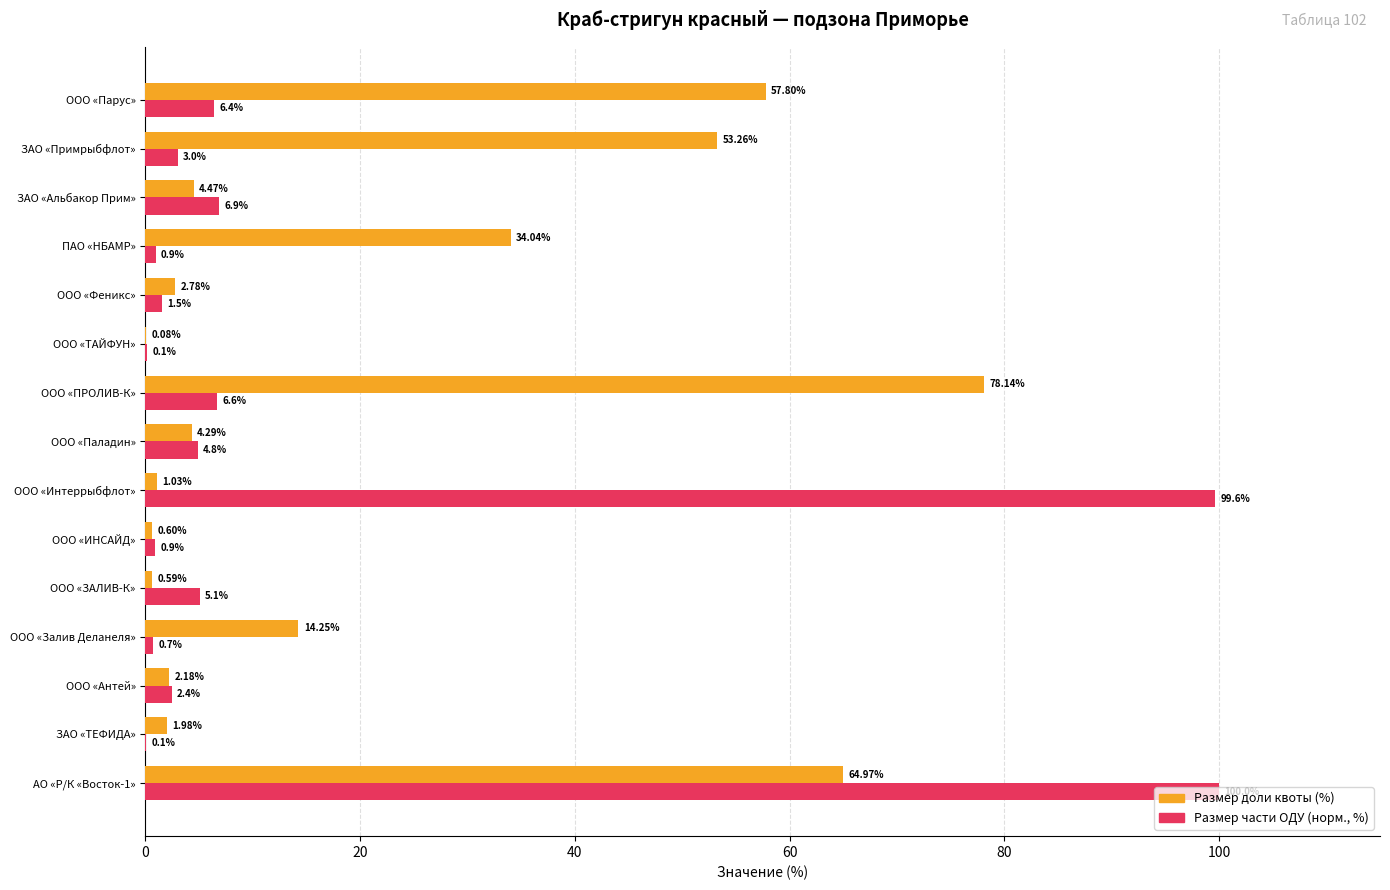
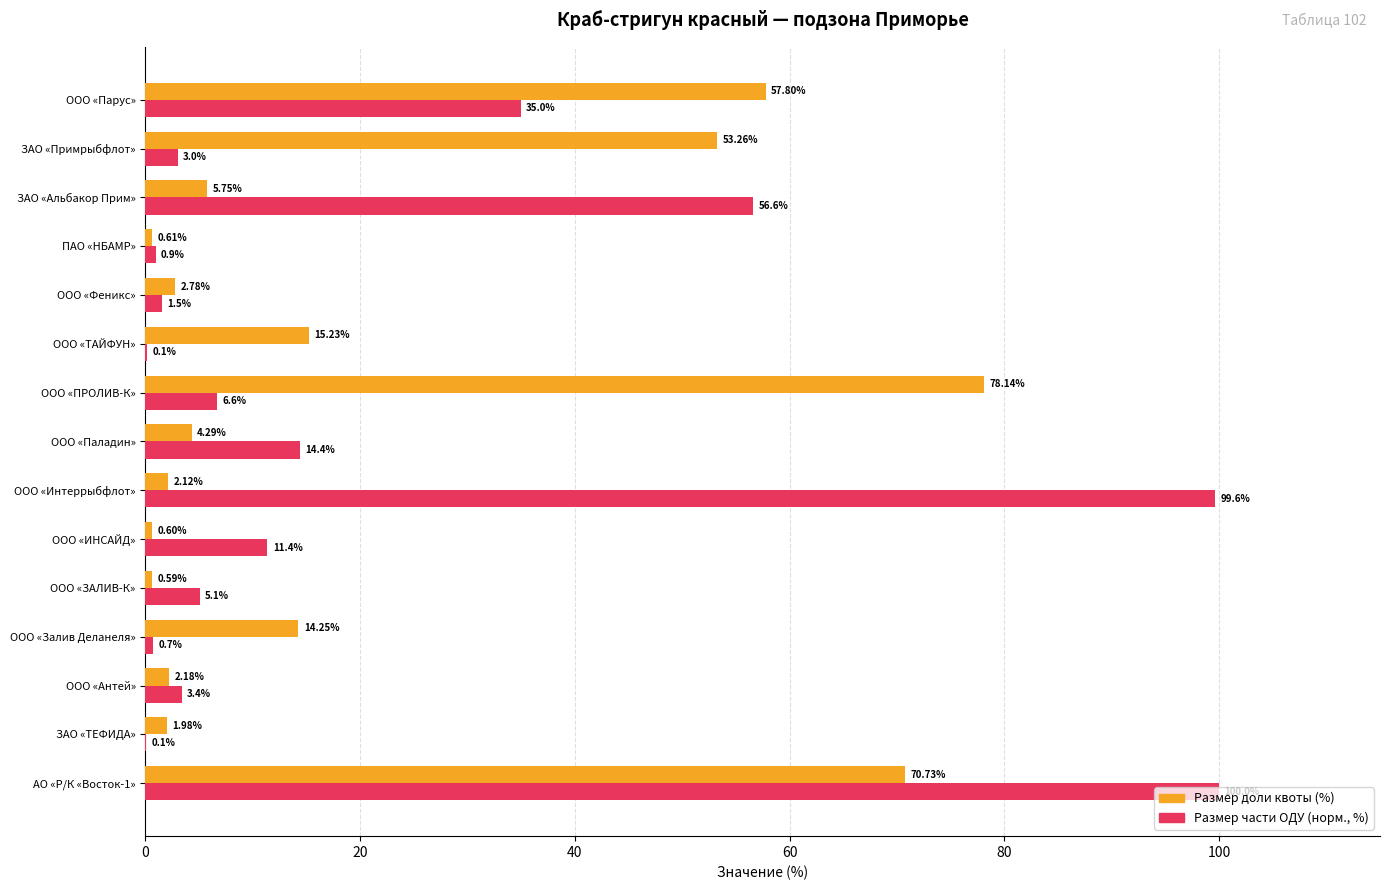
Размер части ОДУ (норм., %), ООО «Парус»: 6.4% -> 35.0%
Размер доли квоты (%), ЗАО «Альбакор Прим»: 4.47% -> 5.75%
Размер части ОДУ (норм., %), ЗАО «Альбакор Прим»: 6.9% -> 56.6%
Размер доли квоты (%), ПАО «НБАМР»: 34.04% -> 0.61%
Размер доли квоты (%), ООО «ТАЙФУН»: 0.08% -> 15.23%
Размер части ОДУ (норм., %), ООО «Паладин»: 4.8% -> 14.4%
Размер доли квоты (%), ООО «Интеррыбфлот»: 1.03% -> 2.12%
Размер части ОДУ (норм., %), ООО «ИНСАЙД»: 0.9% -> 11.4%
Размер части ОДУ (норм., %), ООО «Антей»: 2.4% -> 3.4%
Размер доли квоты (%), АО «Р/К «Восток-1»: 64.97% -> 70.73%
